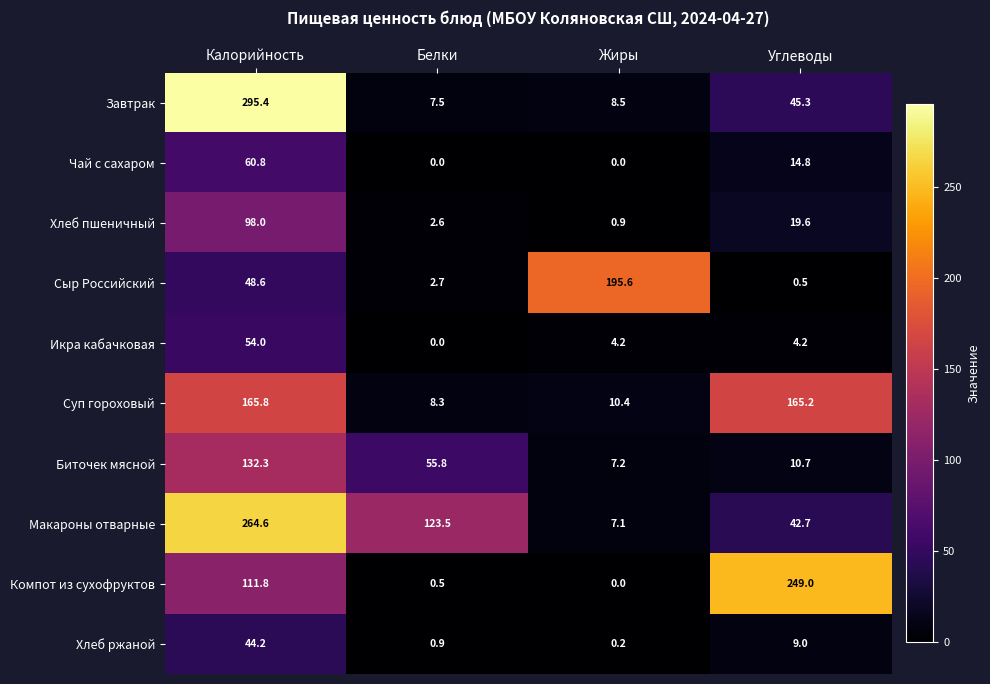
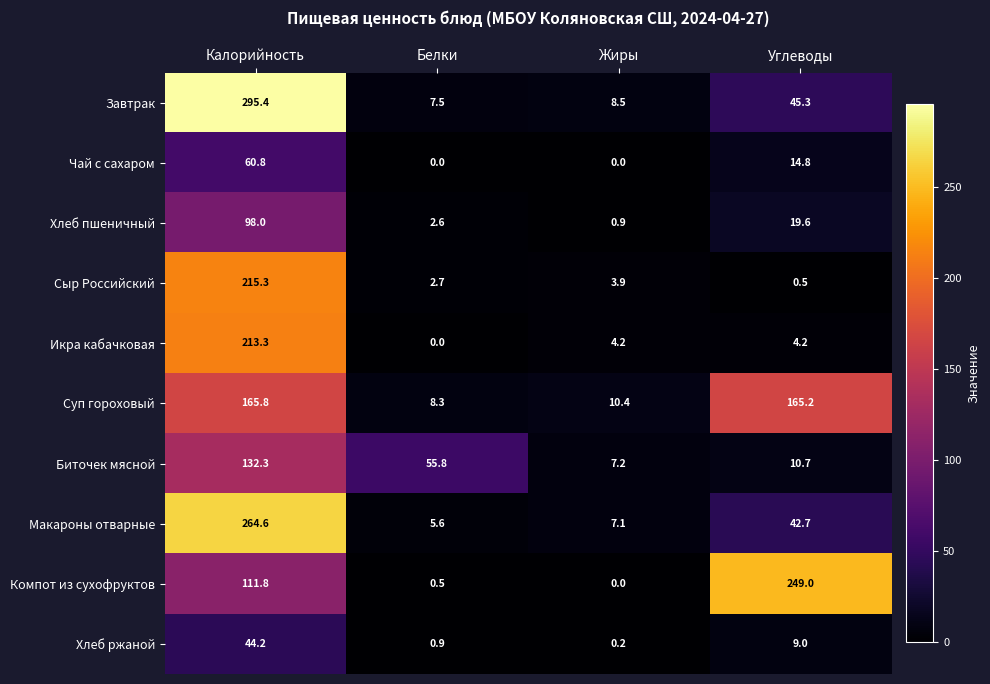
Сыр Российский, Калорийность: 48.6 -> 215.3
Сыр Российский, Жиры: 195.6 -> 3.9
Икра кабачковая, Калорийность: 54.0 -> 213.3
Макароны отварные, Белки: 123.5 -> 5.6
